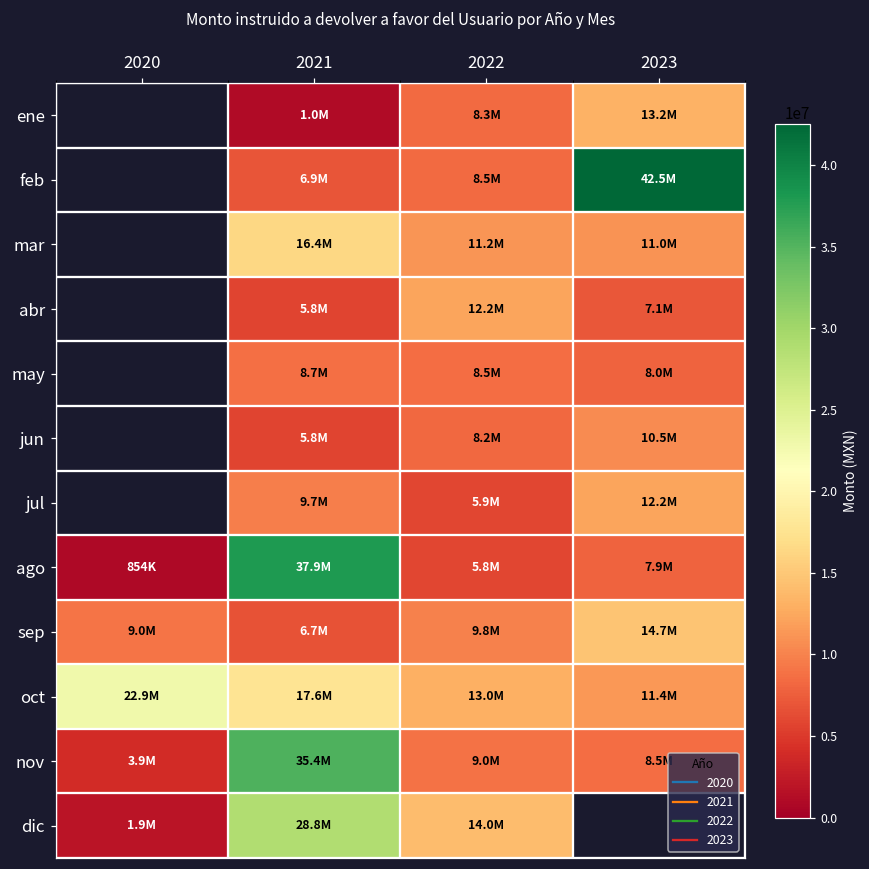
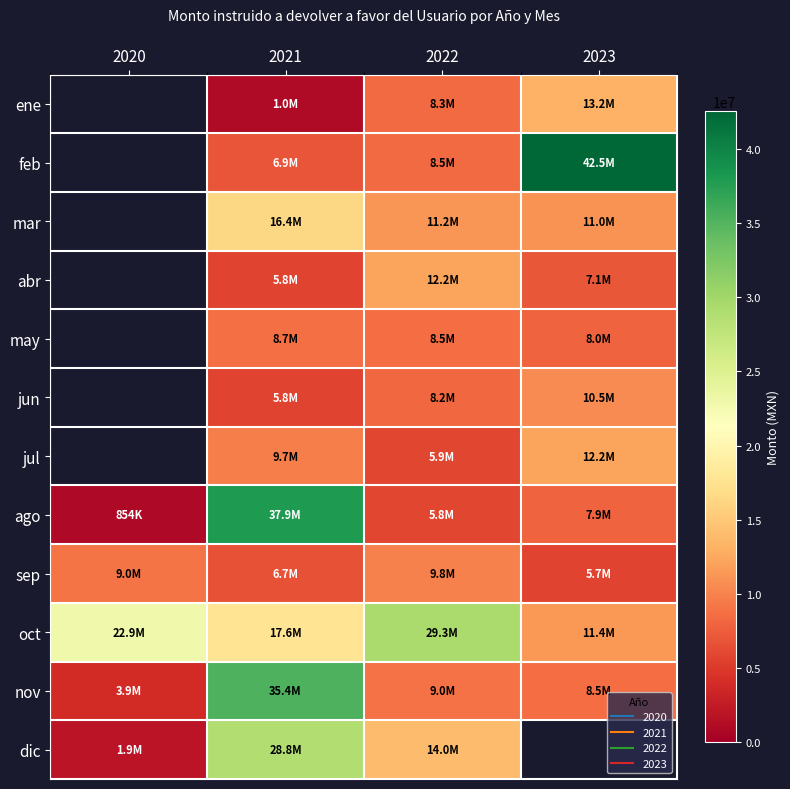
sep, 2023: 14.7M -> 5.7M
oct, 2022: 13.0M -> 29.3M
